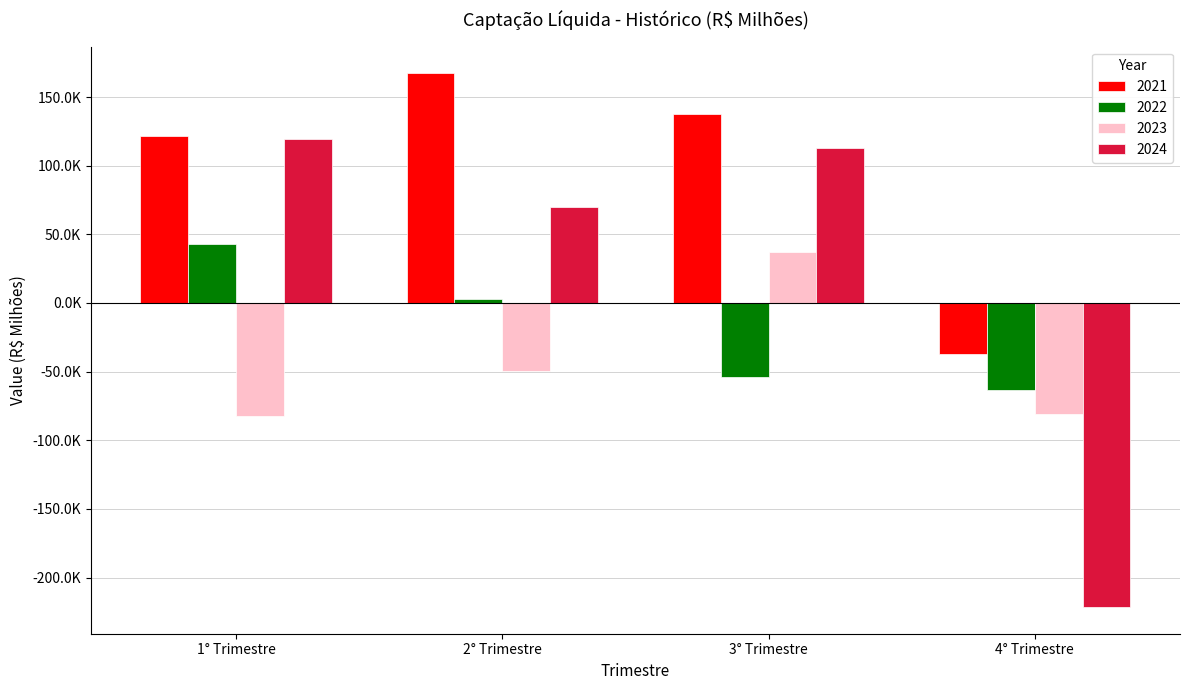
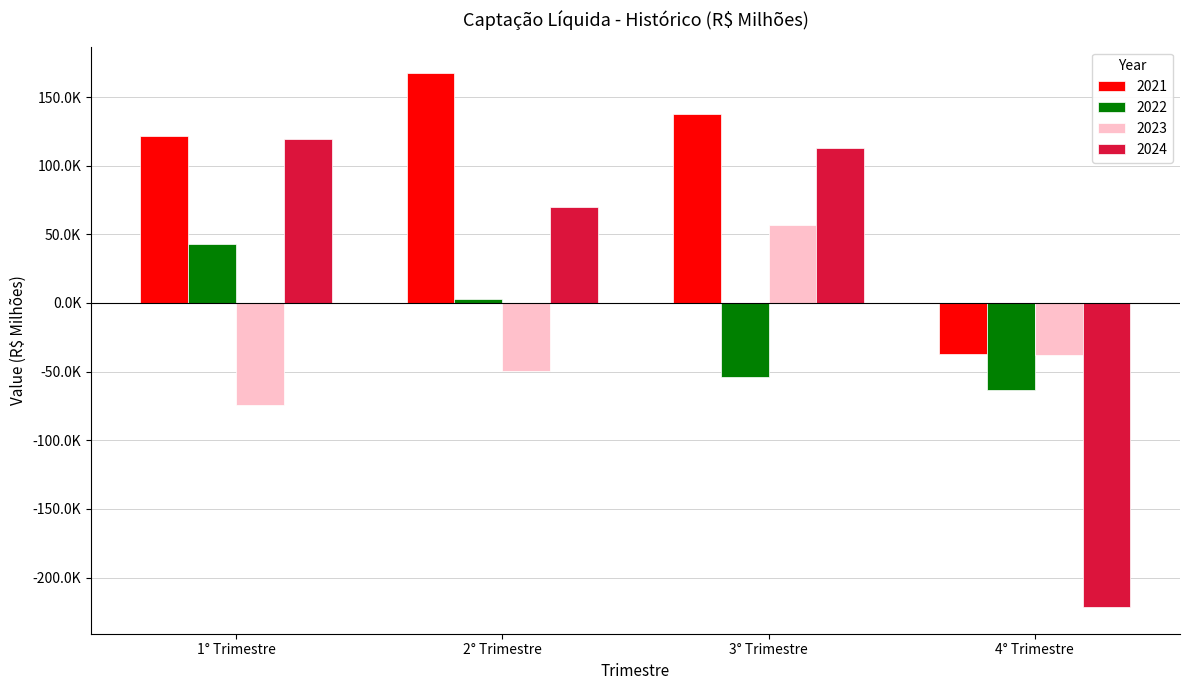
2023, 1° Trimestre: -82000 -> -74000
2023, 3° Trimestre: 37000 -> 57000
2023, 4° Trimestre: -81000 -> -38000
